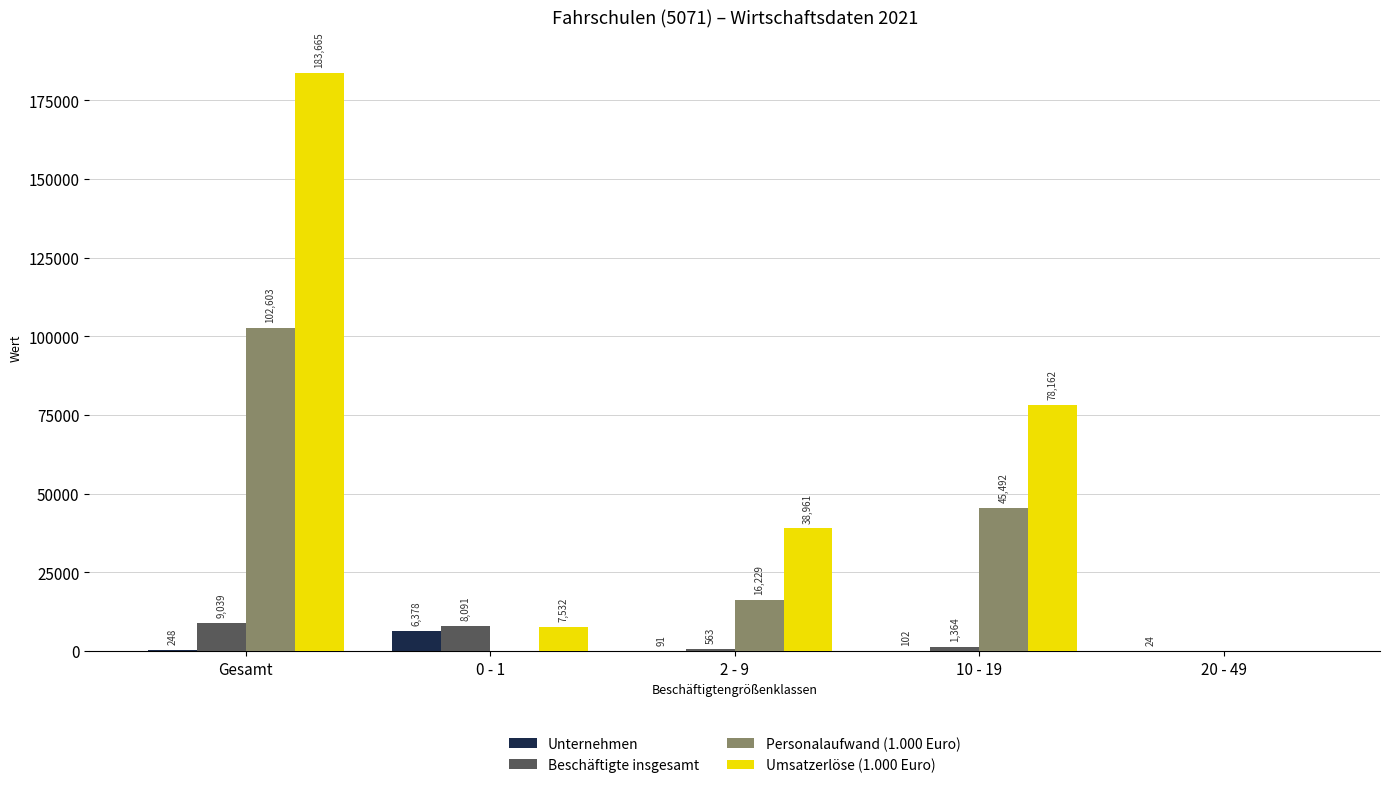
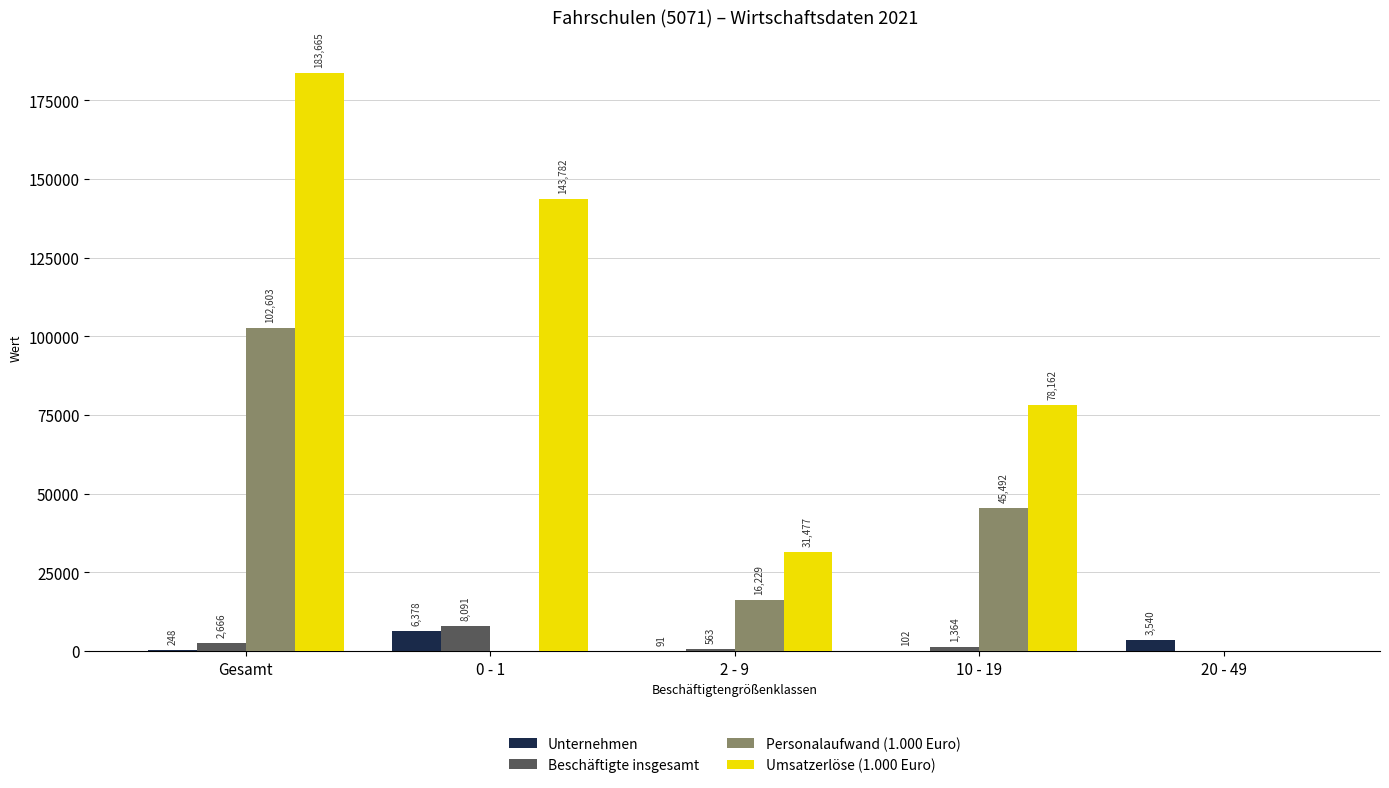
Beschäftigte insgesamt, Gesamt: 9,039 -> 2,666
Umsatzerlöse (1.000 Euro), 0 - 1: 7,532 -> 143,782
Umsatzerlöse (1.000 Euro), 2 - 9: 38,961 -> 31,477
Unternehmen, 20 - 49: 24 -> 3,540
